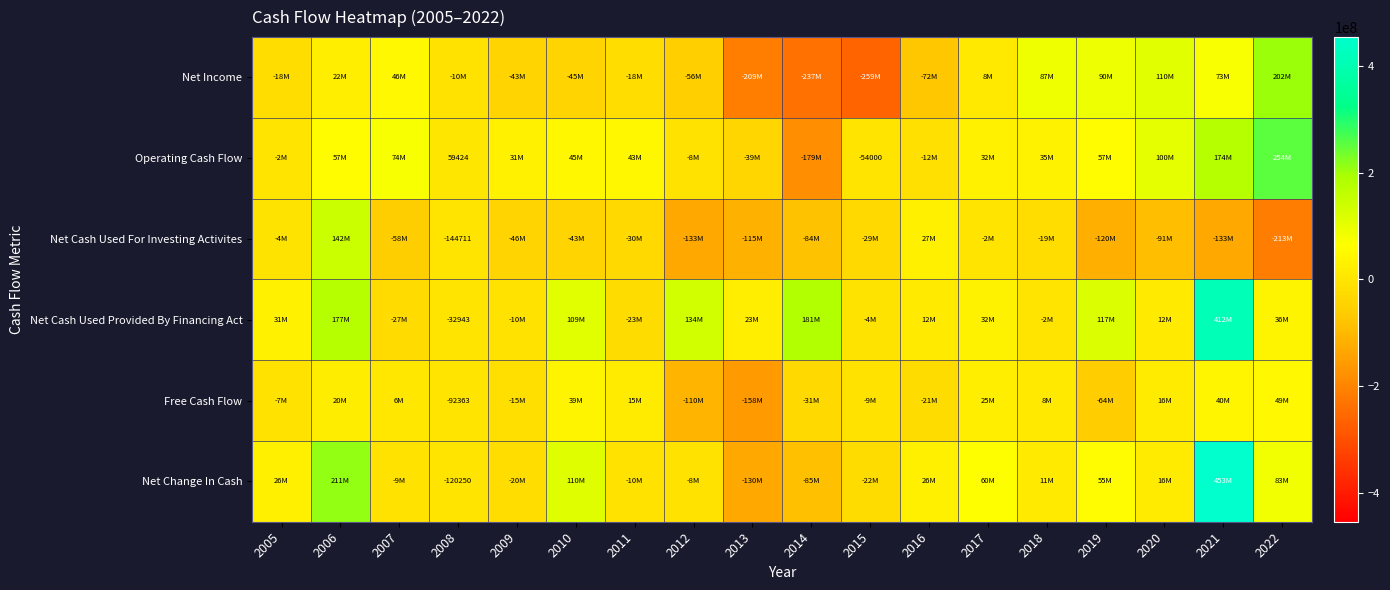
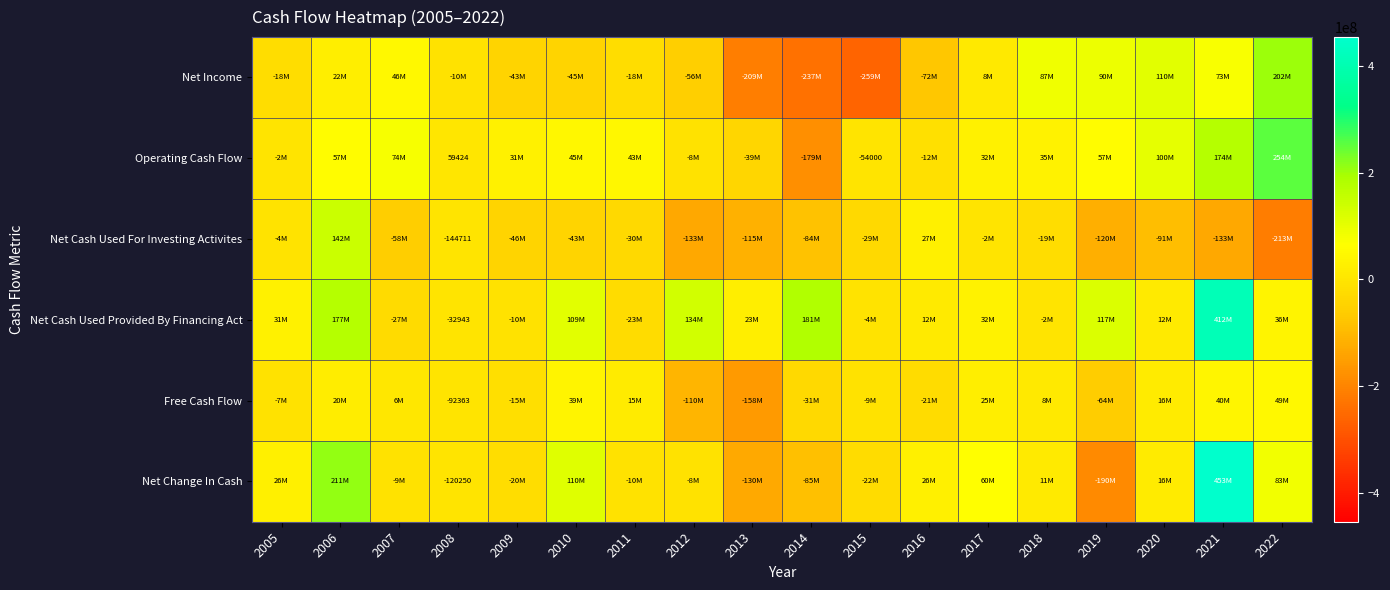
Net Change In Cash, 2019: 55M -> -190M
